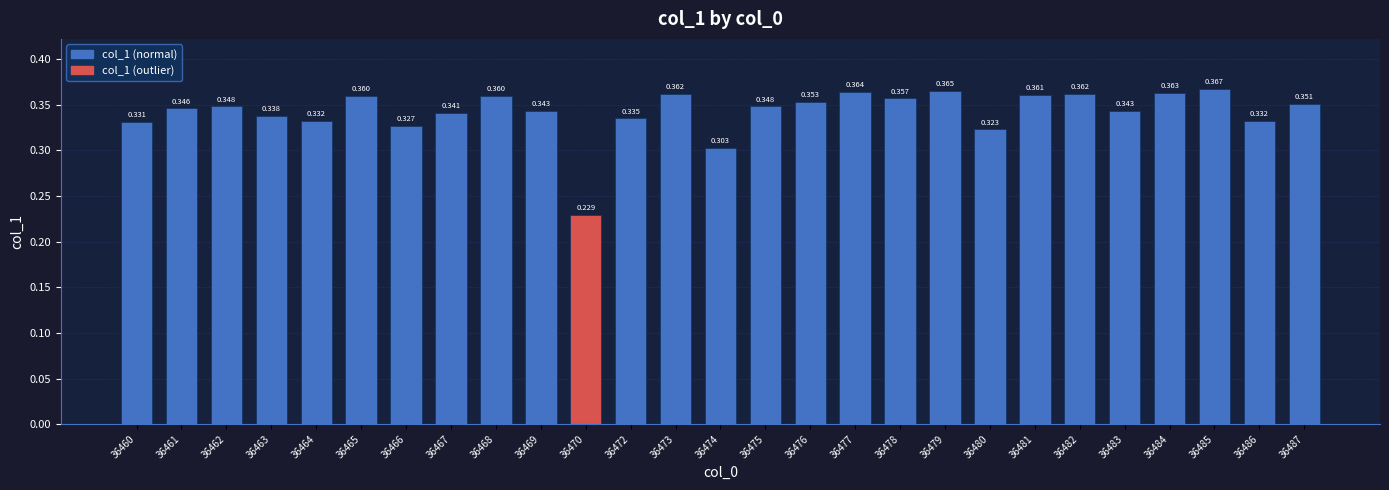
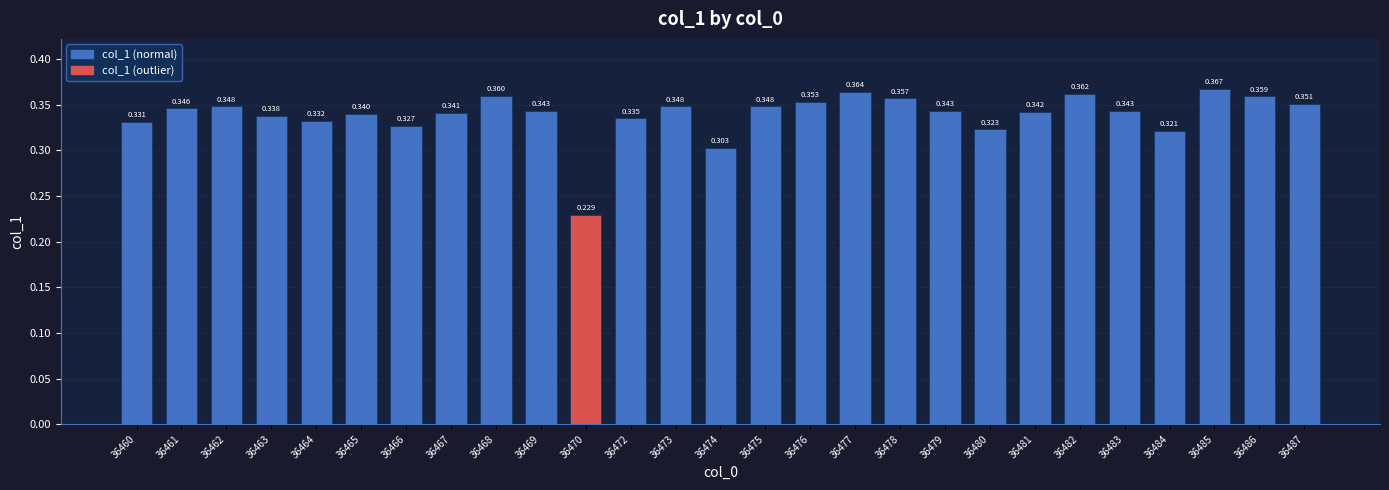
36465: 0.360 -> 0.340
36473: 0.362 -> 0.348
36479: 0.365 -> 0.343
36481: 0.361 -> 0.342
36484: 0.363 -> 0.321
36486: 0.332 -> 0.359
